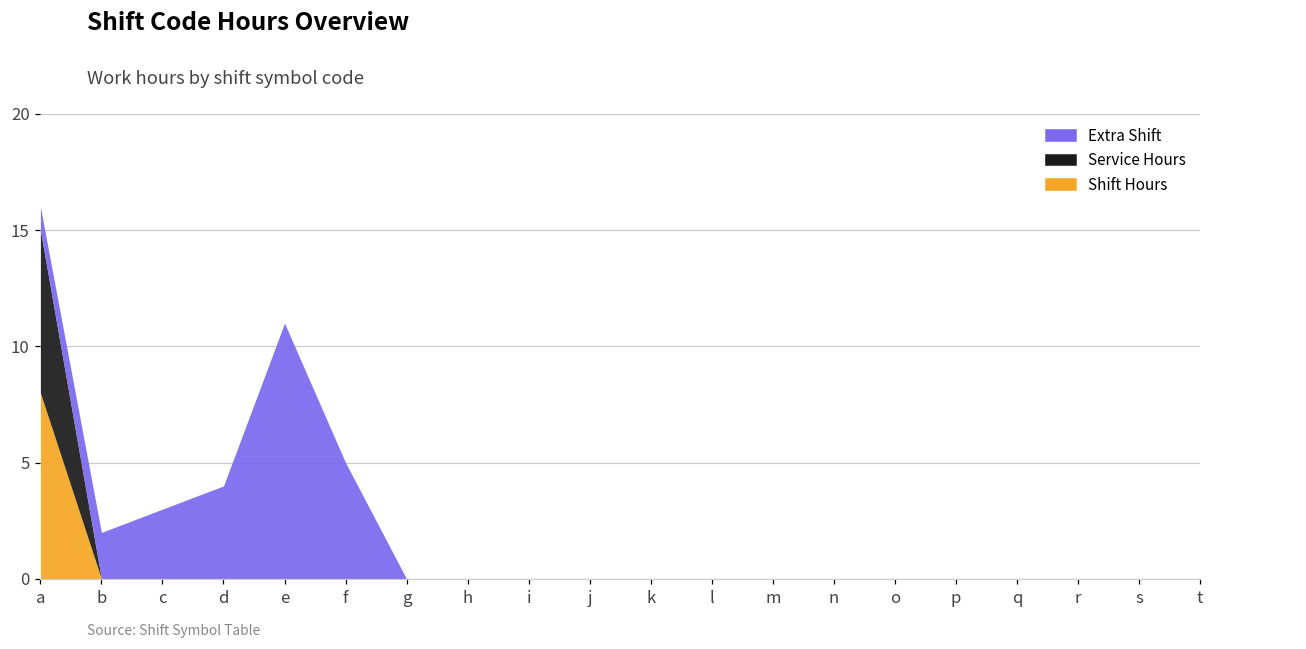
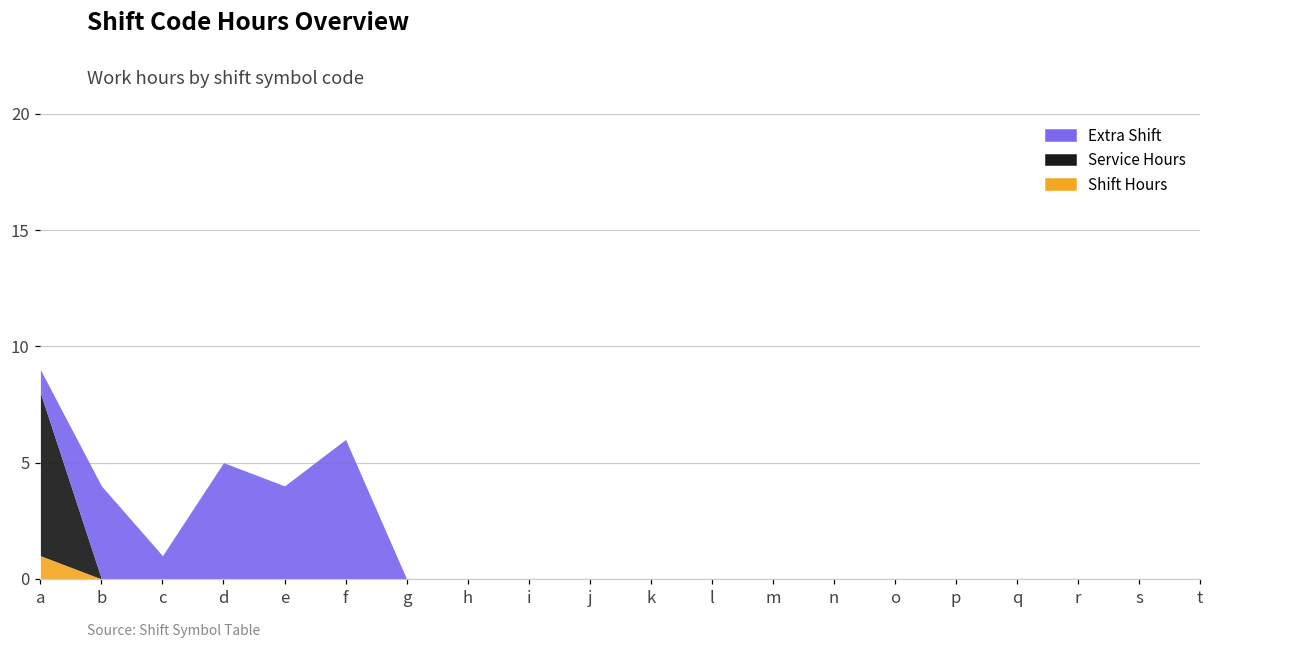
Shift Hours, a: 8 -> 1
Extra Shift, b: 2 -> 4
Extra Shift, c: 3 -> 1
Extra Shift, d: 4 -> 5
Extra Shift, e: 11 -> 4
Extra Shift, f: 5 -> 6
